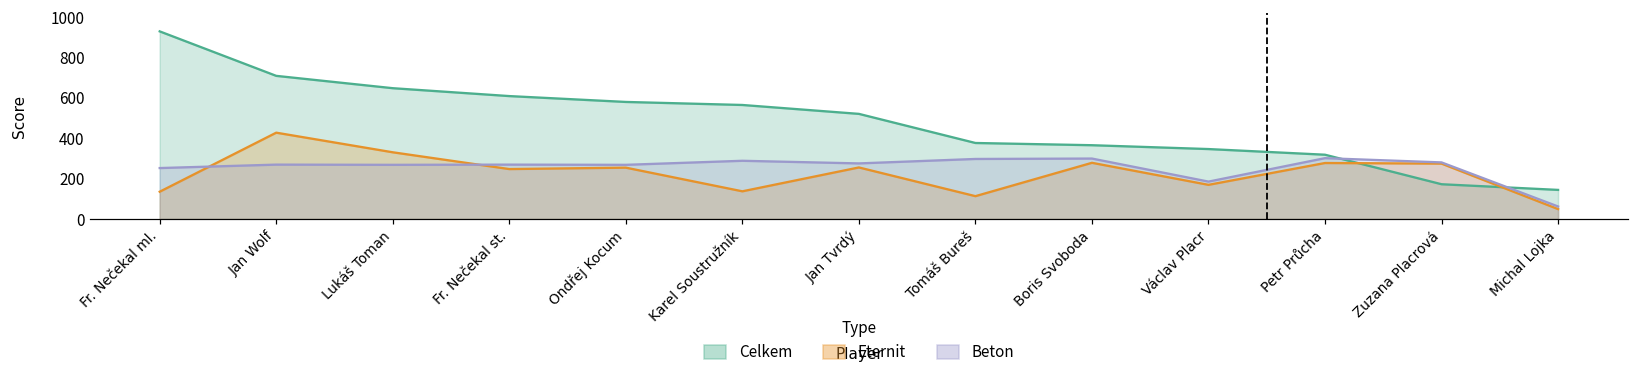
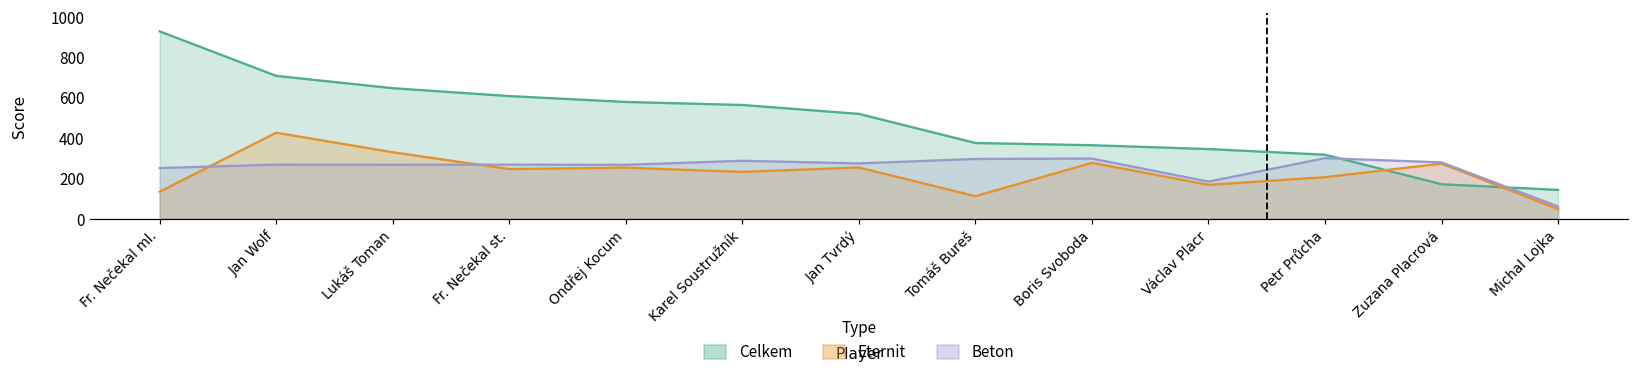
Eternit, Karel Soustružník: 140 -> 230
Eternit, Petr Průcha: 280 -> 210
